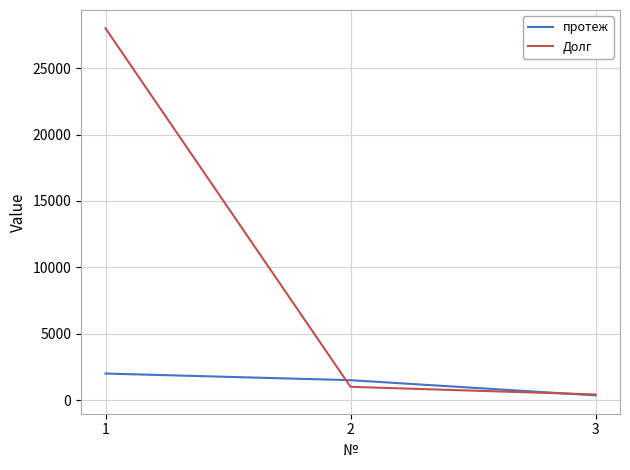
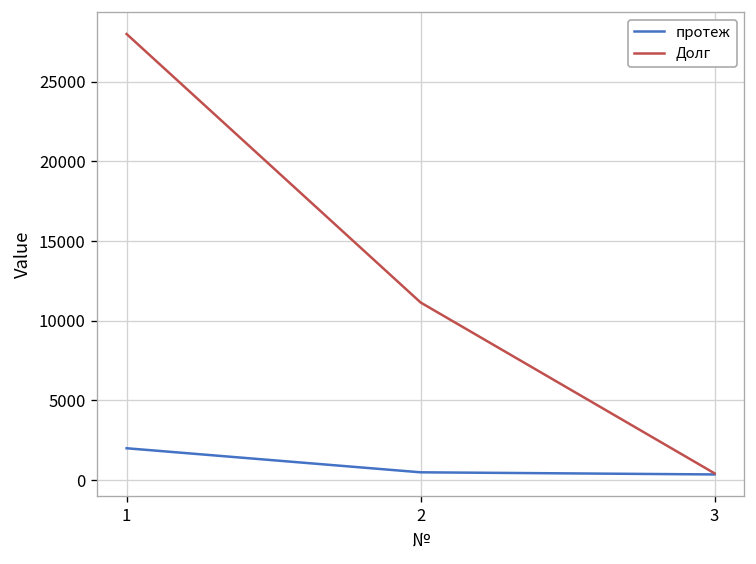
протеж, 2: 1500 -> 500
Долг, 2: 1000 -> 11100
